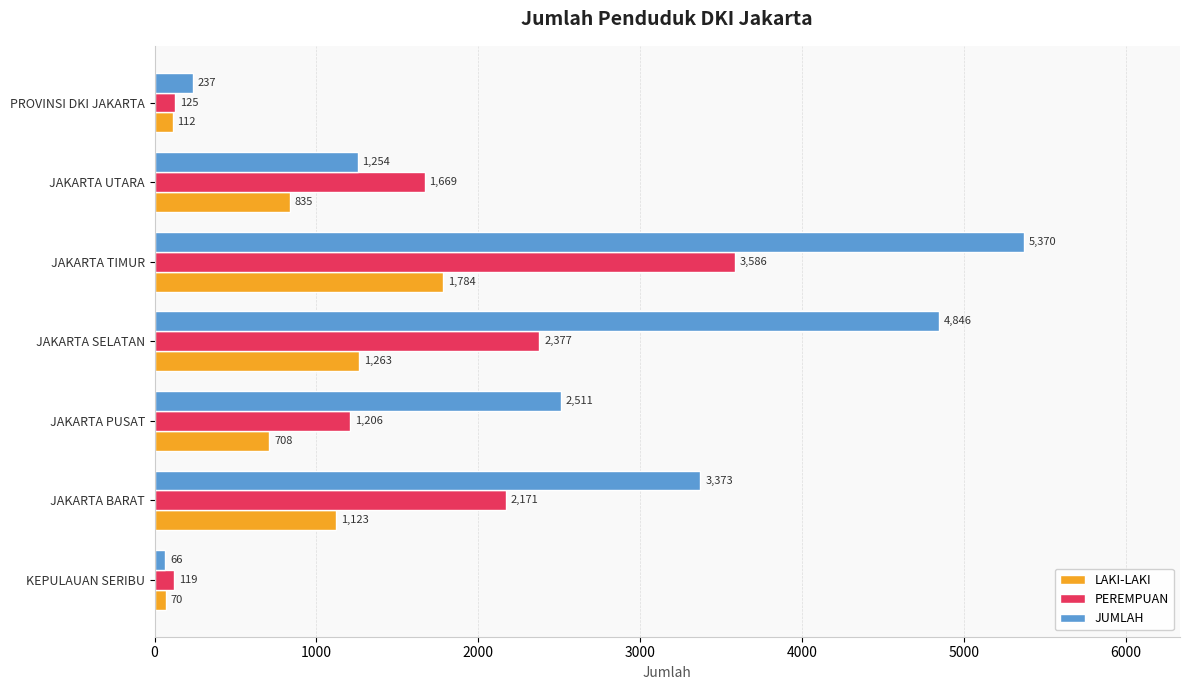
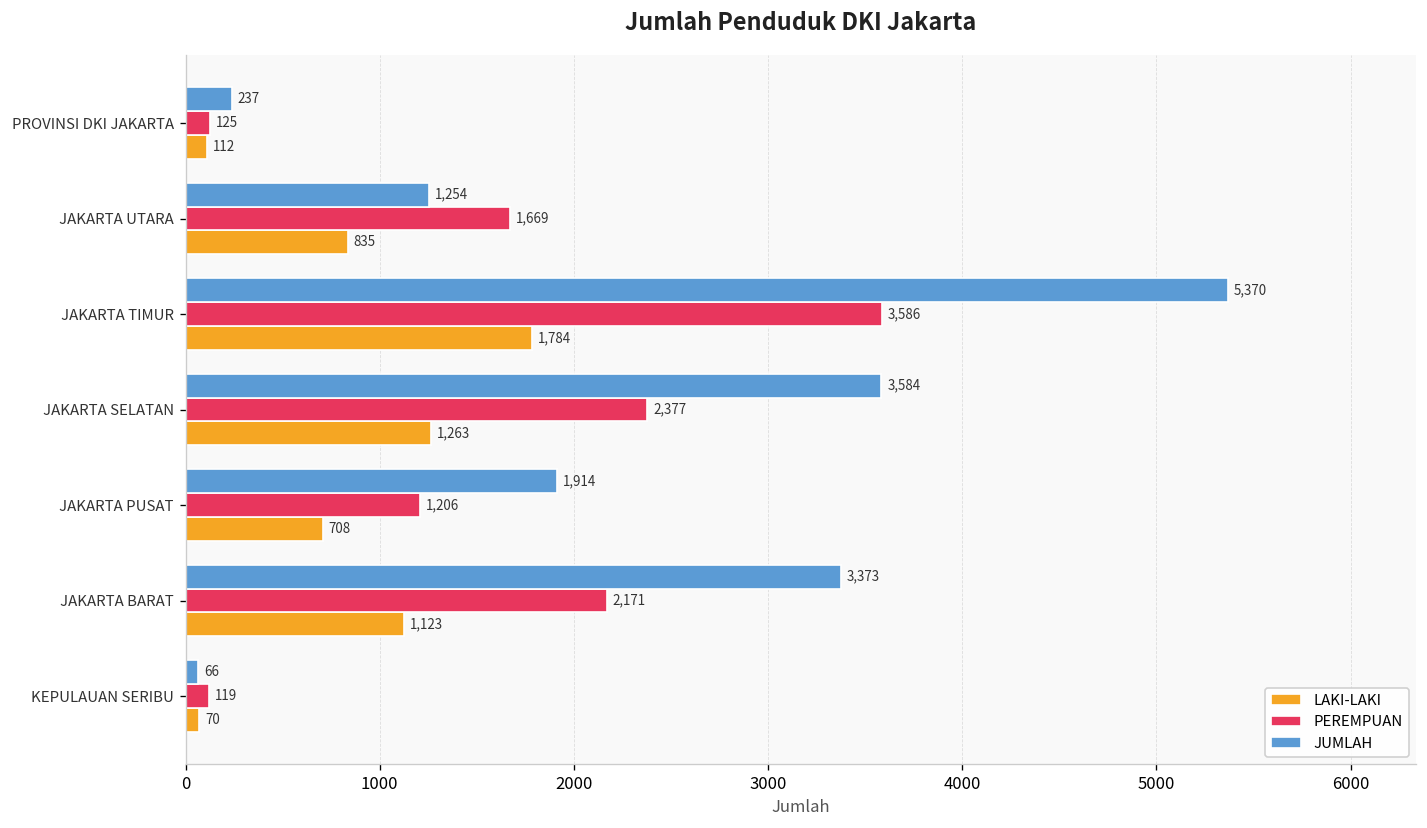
JUMLAH, JAKARTA SELATAN: 4,846 -> 3,584
JUMLAH, JAKARTA PUSAT: 2,511 -> 1,914
